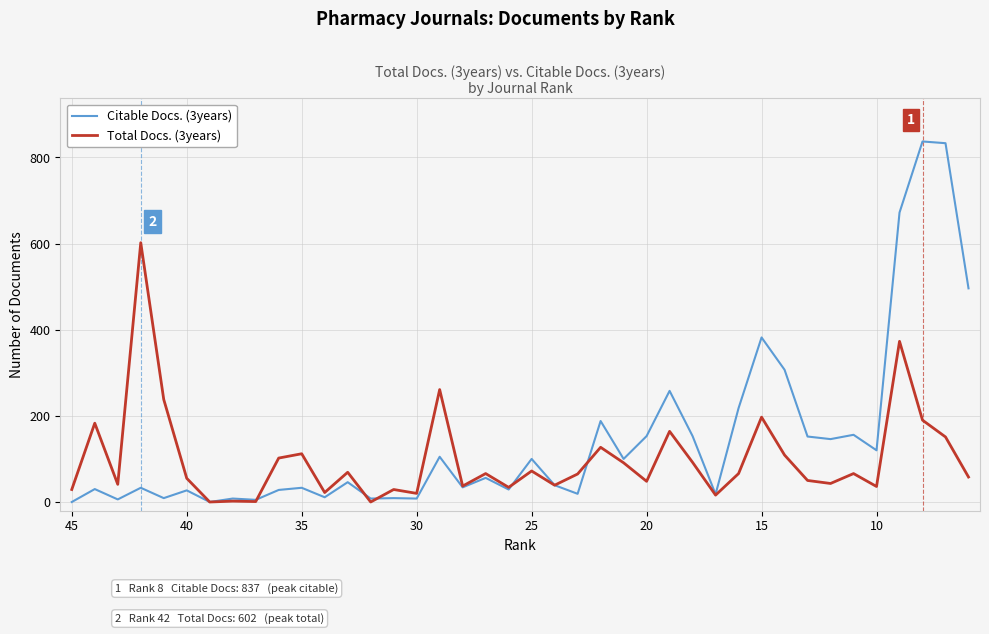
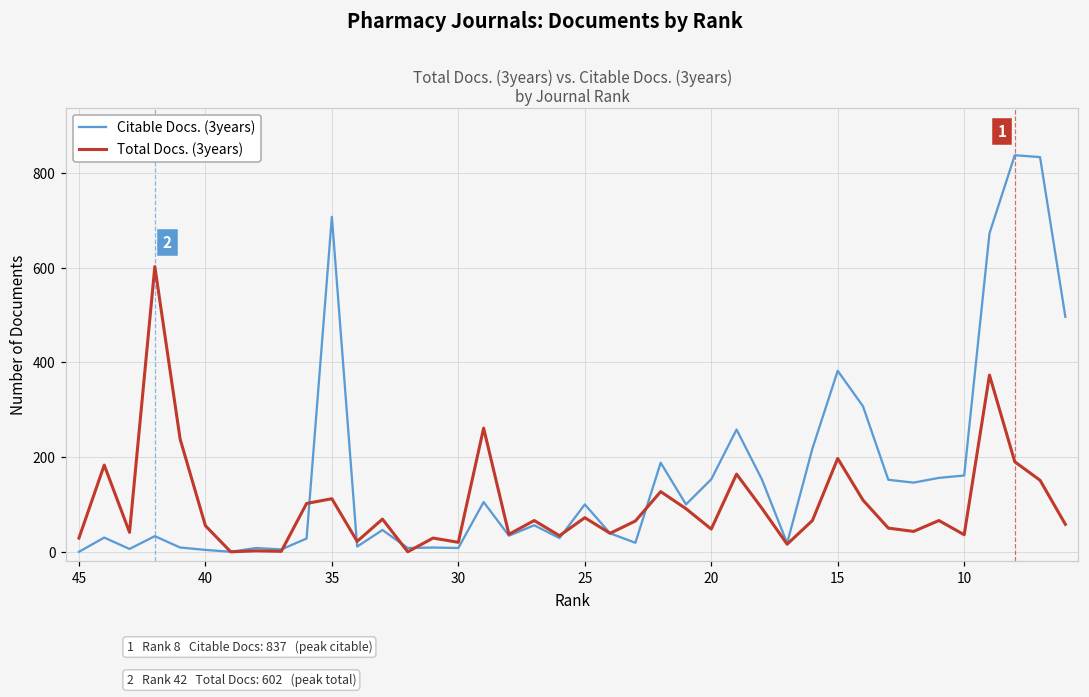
Citable Docs. (3years), 40: 30 -> 0
Citable Docs. (3years), 35: 30 -> 710
Citable Docs. (3years), 10: 120 -> 160
